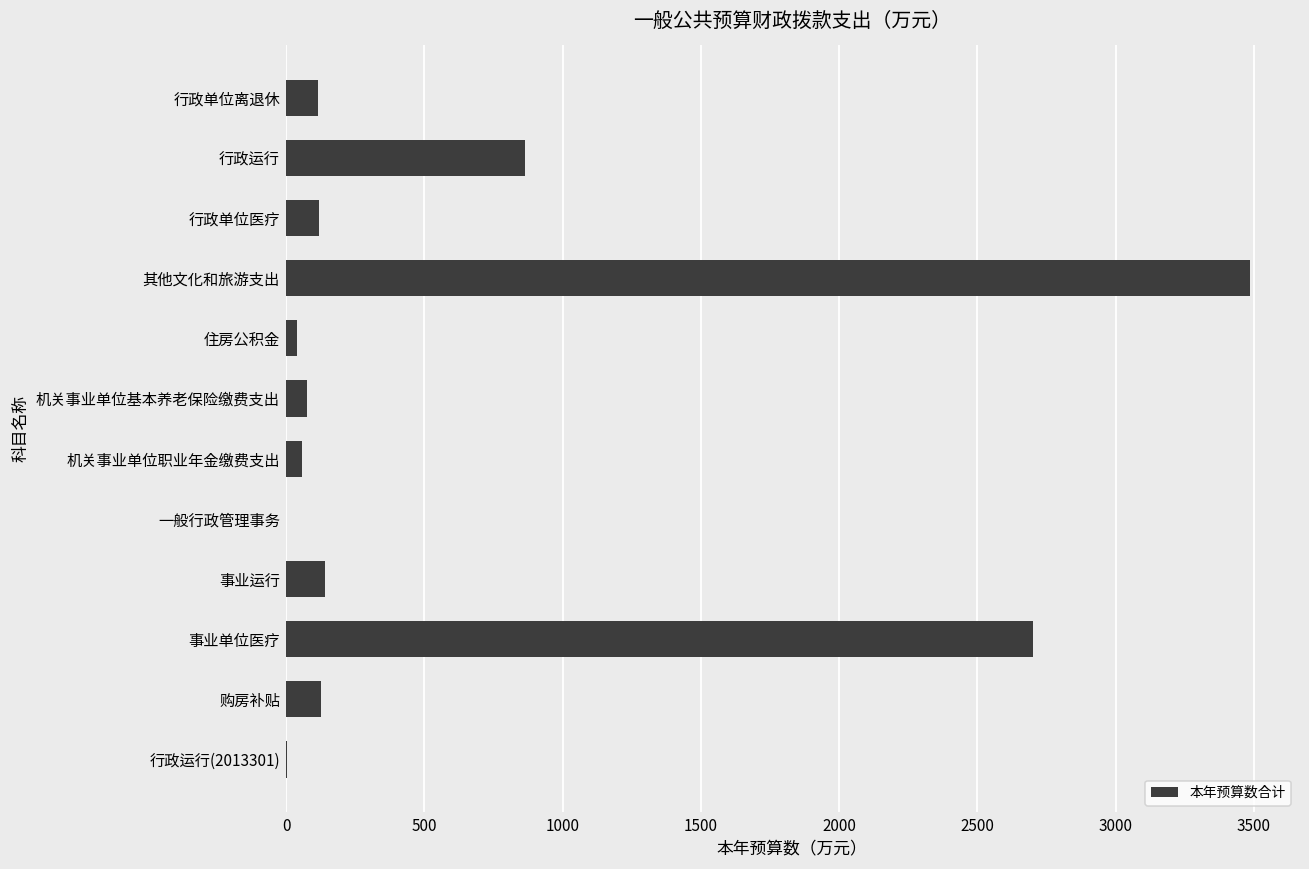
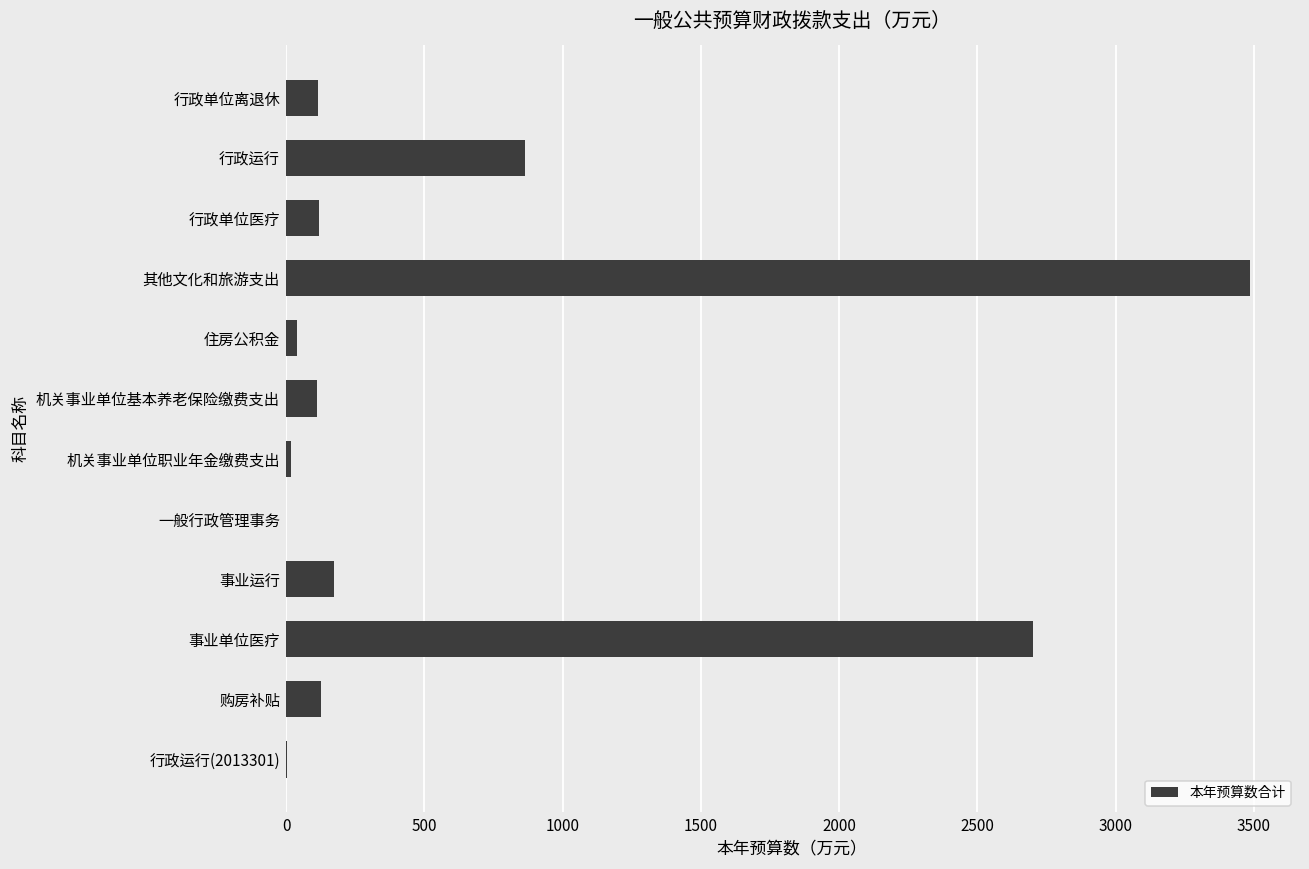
机关事业单位基本养老保险缴费支出: 70 -> 110
机关事业单位职业年金缴费支出: 60 -> 20
事业运行: 140 -> 170
